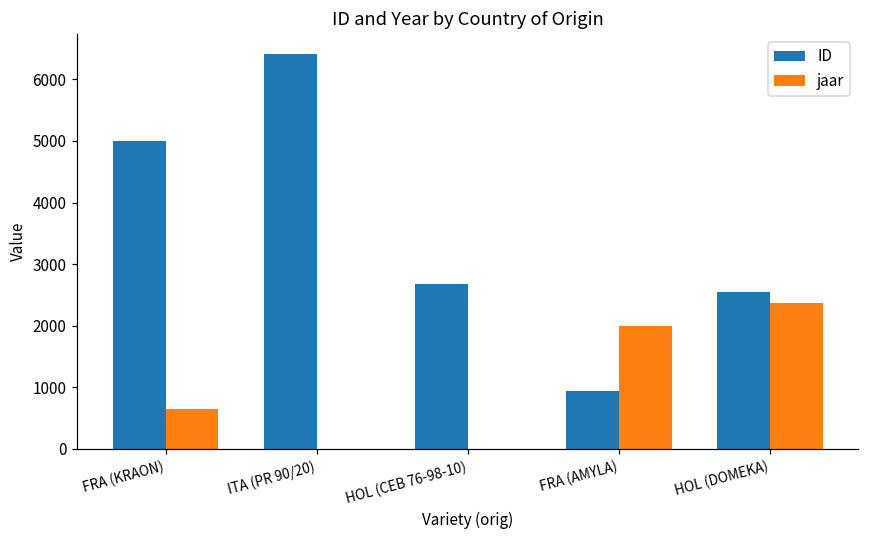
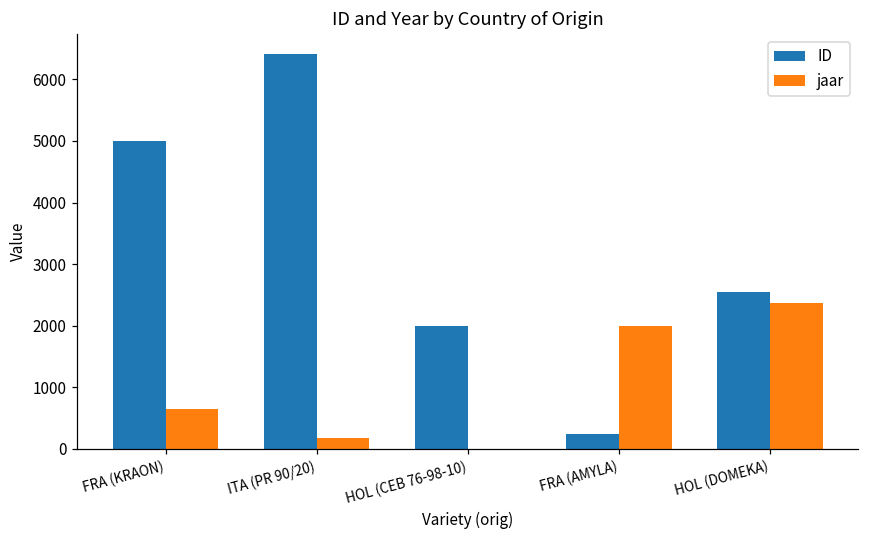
jaar, ITA (PR 90/20): 0 -> 200
ID, HOL (CEB 76-98-10): 2700 -> 2000
ID, FRA (AMYLA): 900 -> 200
